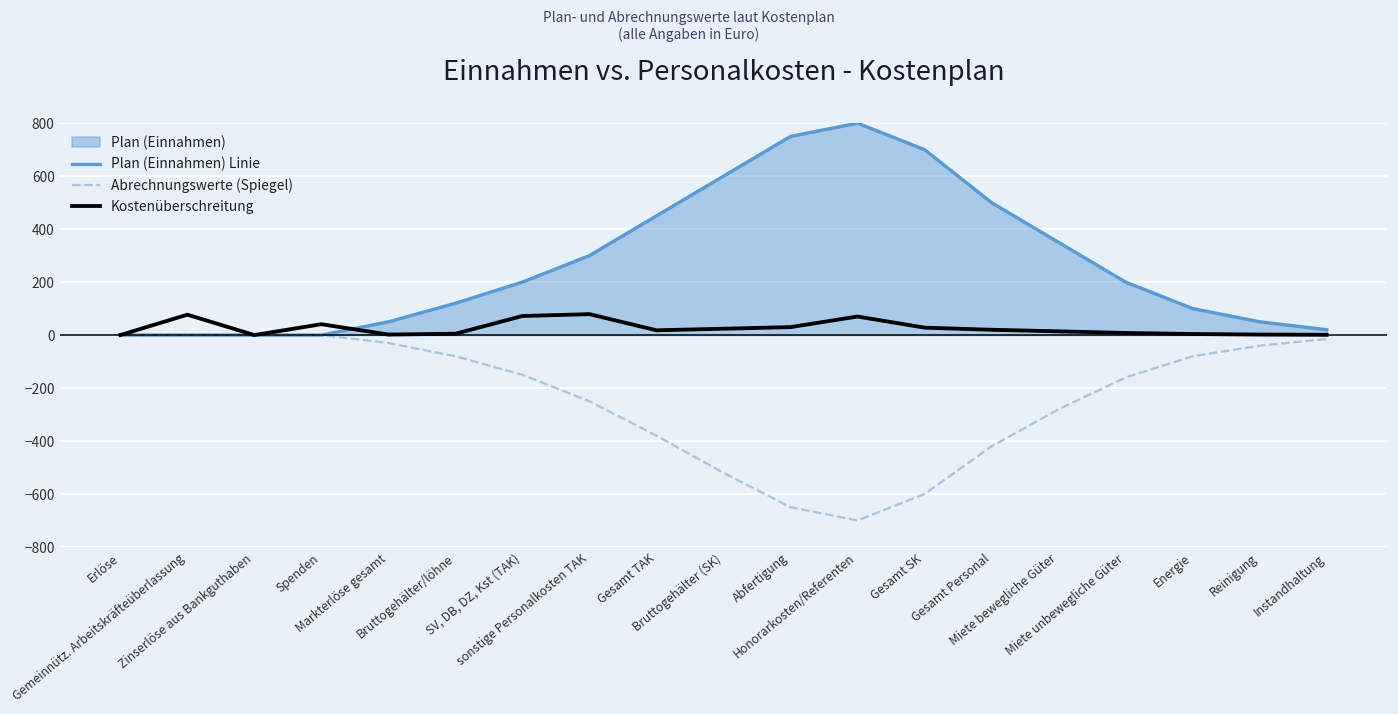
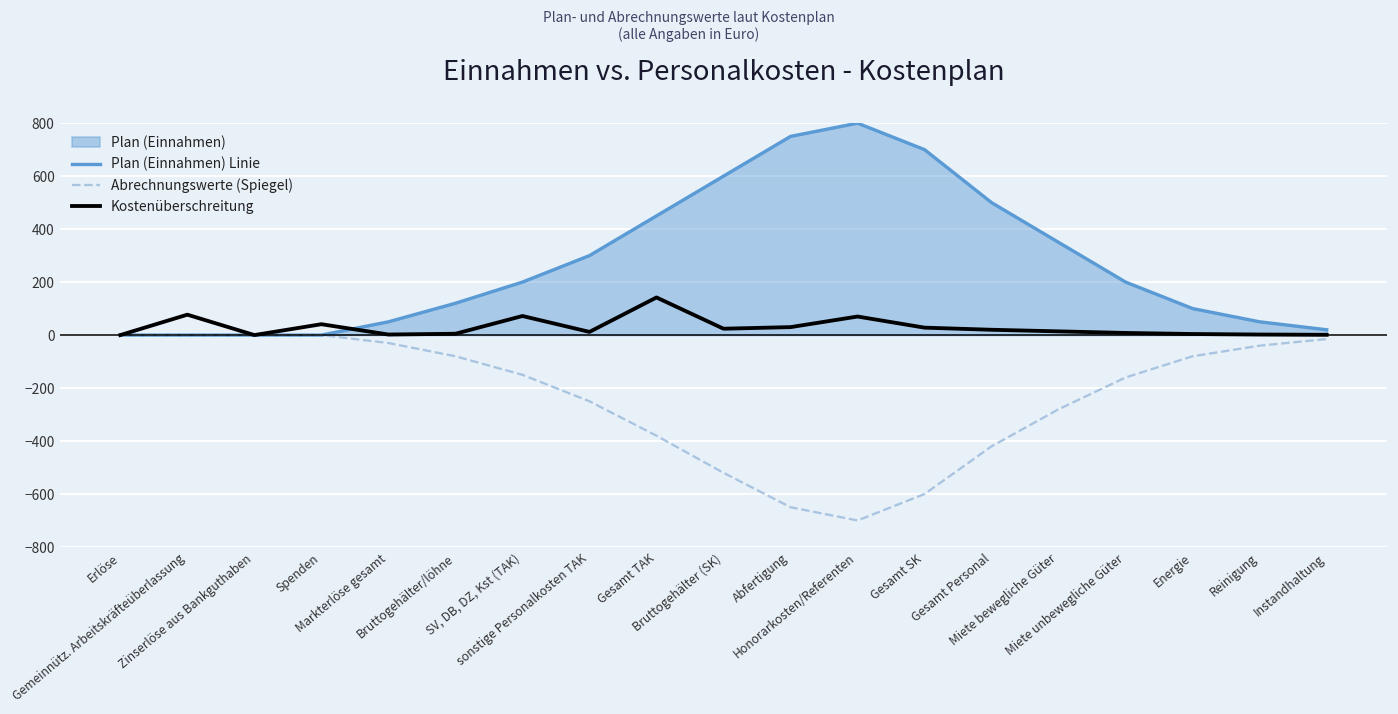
Kostenüberschreitung, sonstige Personalkosten TAK: 80 -> 10
Kostenüberschreitung, Gesamt TAK: 20 -> 140
